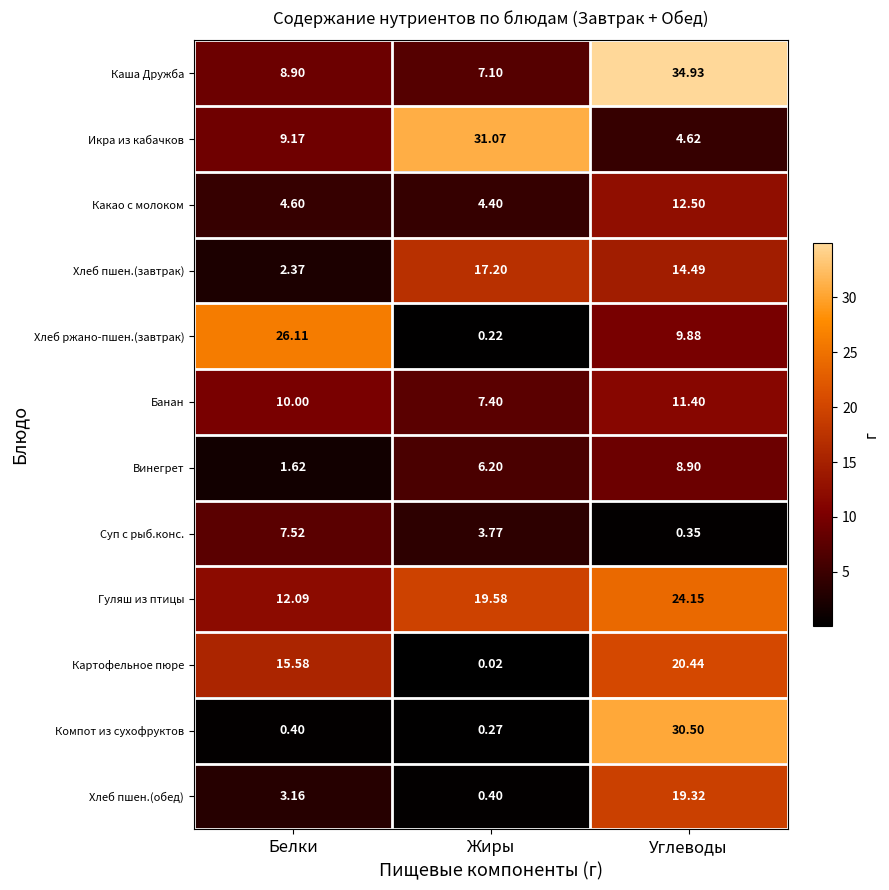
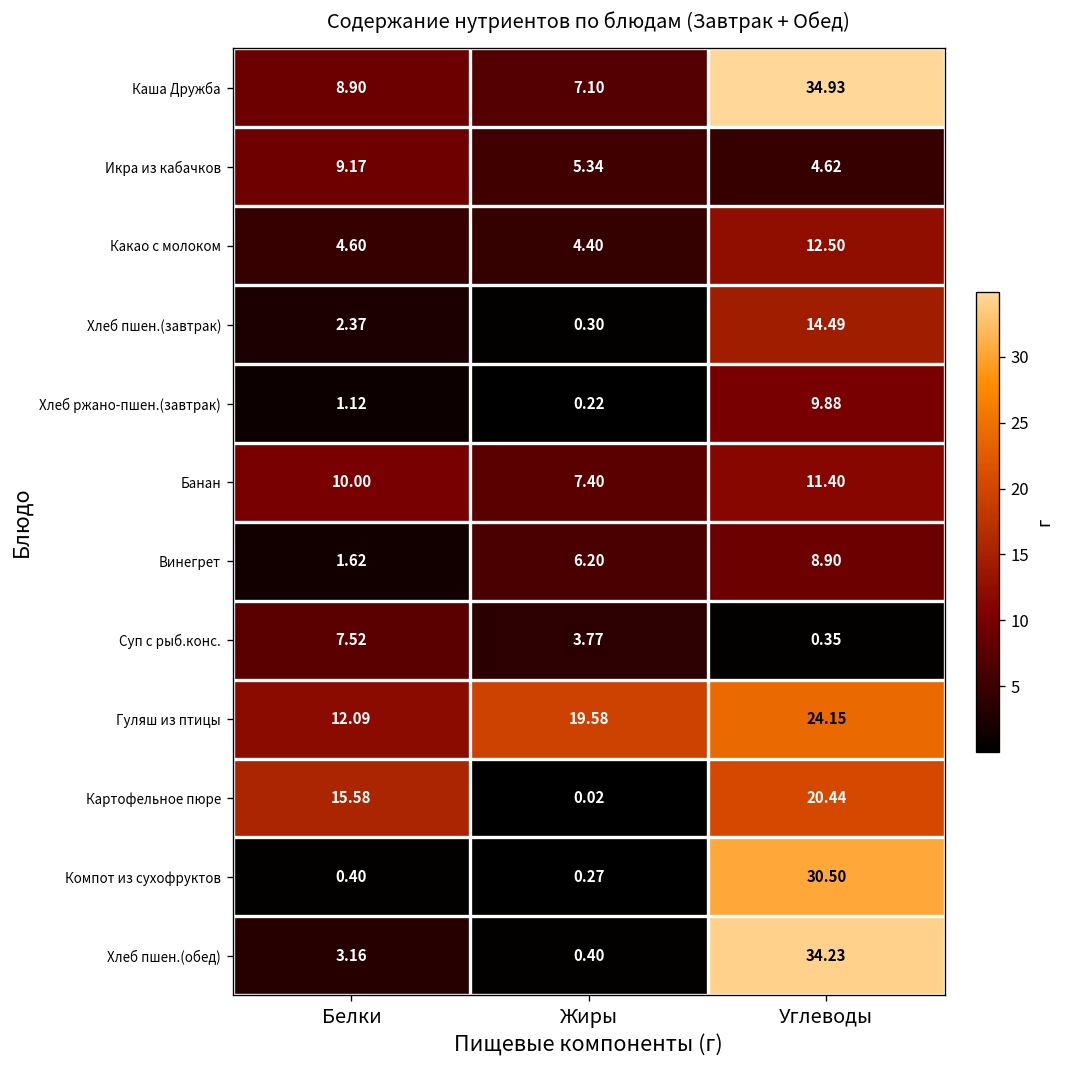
Икра из кабачков, Жиры: 31.07 -> 5.34
Хлеб пшен.(завтрак), Жиры: 17.20 -> 0.30
Хлеб ржано-пшен.(завтрак), Белки: 26.11 -> 1.12
Хлеб пшен.(обед), Углеводы: 19.32 -> 34.23
